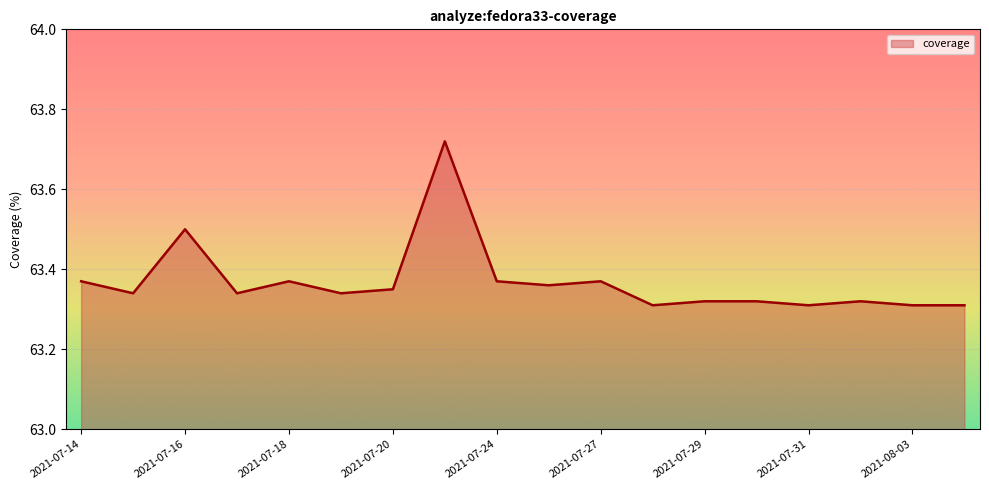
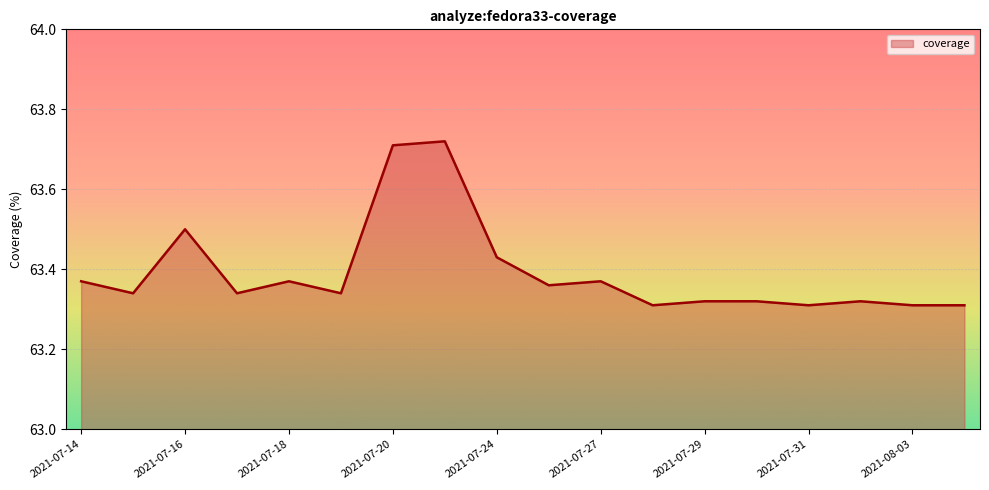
2021-07-20: 63.35 -> 63.71
2021-07-24: 63.37 -> 63.43
